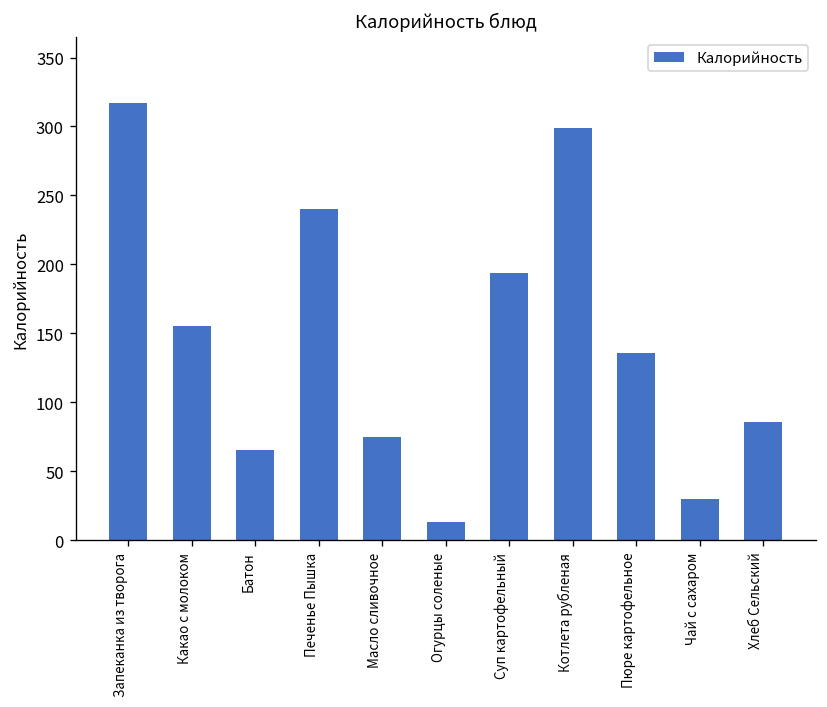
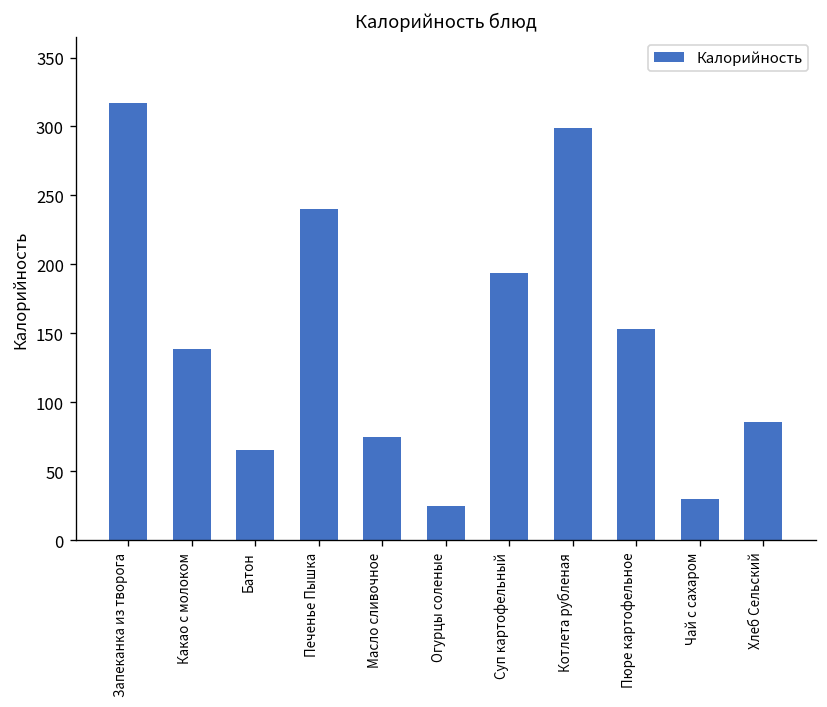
Какао с молоком: 156 -> 139
Огурцы соленые: 13 -> 25
Пюре картофельное: 136 -> 153
